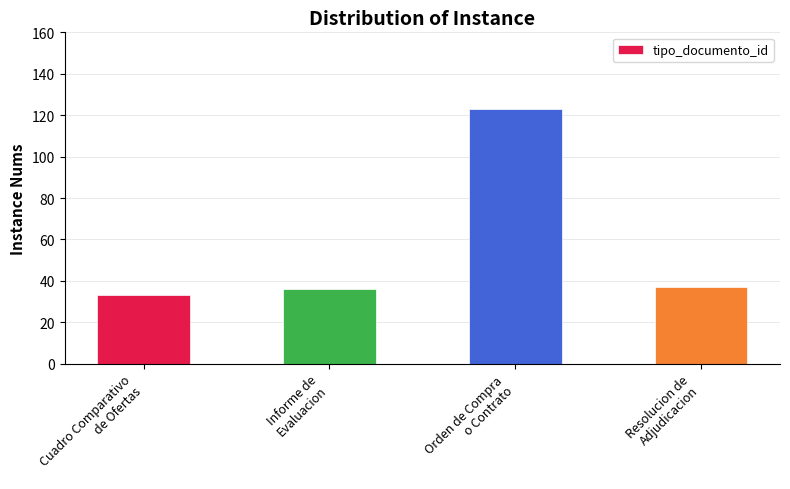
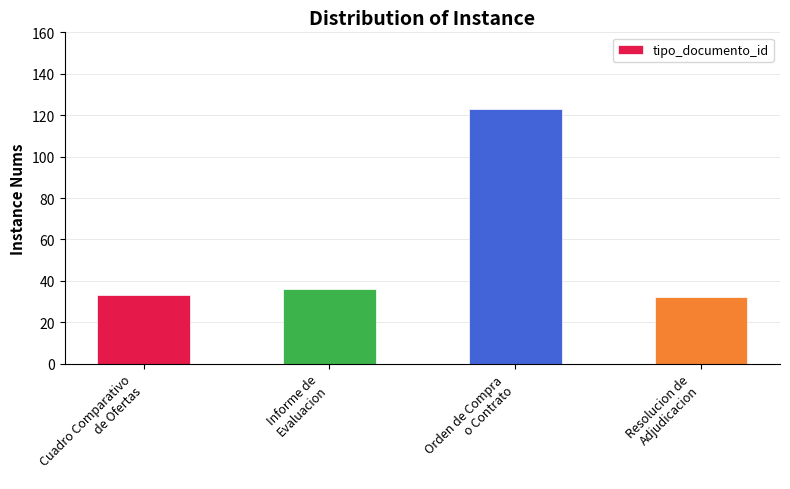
Resolucion de Adjudicacion: 37 -> 32
